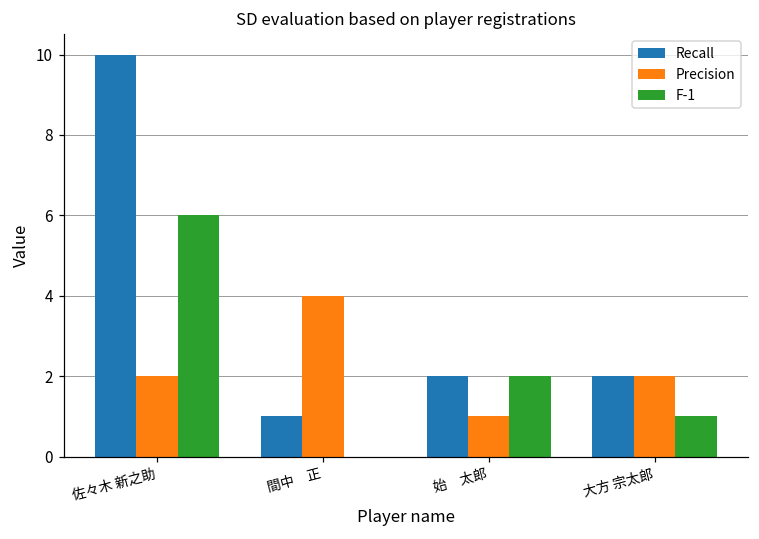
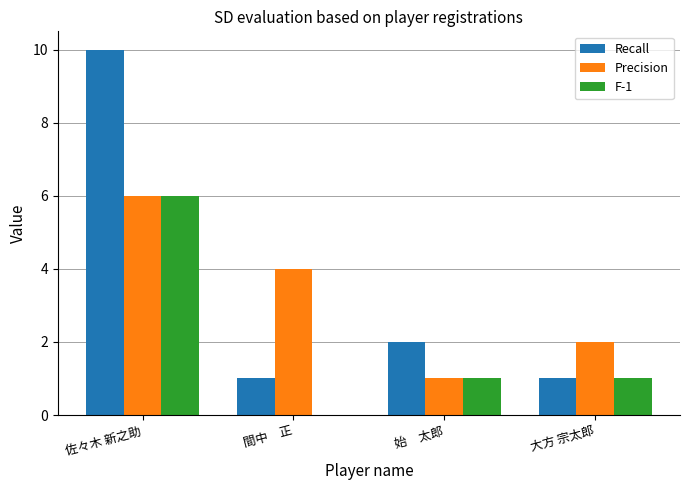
Precision, 佐々木 新之助: 2 -> 6
F-1, 始 太郎: 2 -> 1
Recall, 大方 宗太郎: 2 -> 1
